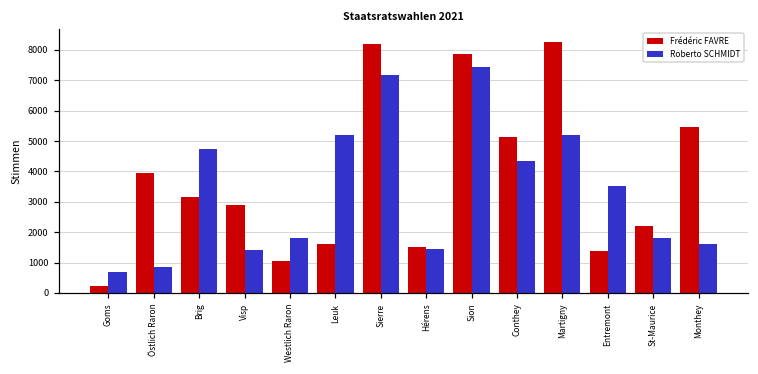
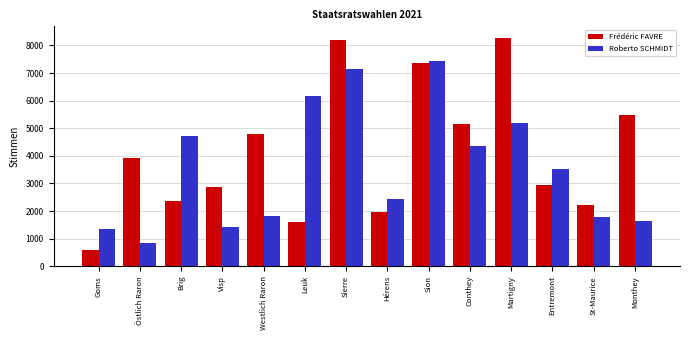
Frédéric FAVRE, Goms: 200 -> 600
Roberto SCHMIDT, Goms: 700 -> 1400
Frédéric FAVRE, Brig: 3200 -> 2400
Frédéric FAVRE, Westlich Raron: 1000 -> 4800
Roberto SCHMIDT, Leuk: 5200 -> 6200
Frédéric FAVRE, Hérens: 1500 -> 2000
Roberto SCHMIDT, Hérens: 1500 -> 2400
Frédéric FAVRE, Sion: 7900 -> 7400
Frédéric FAVRE, Entremont: 1400 -> 2900
